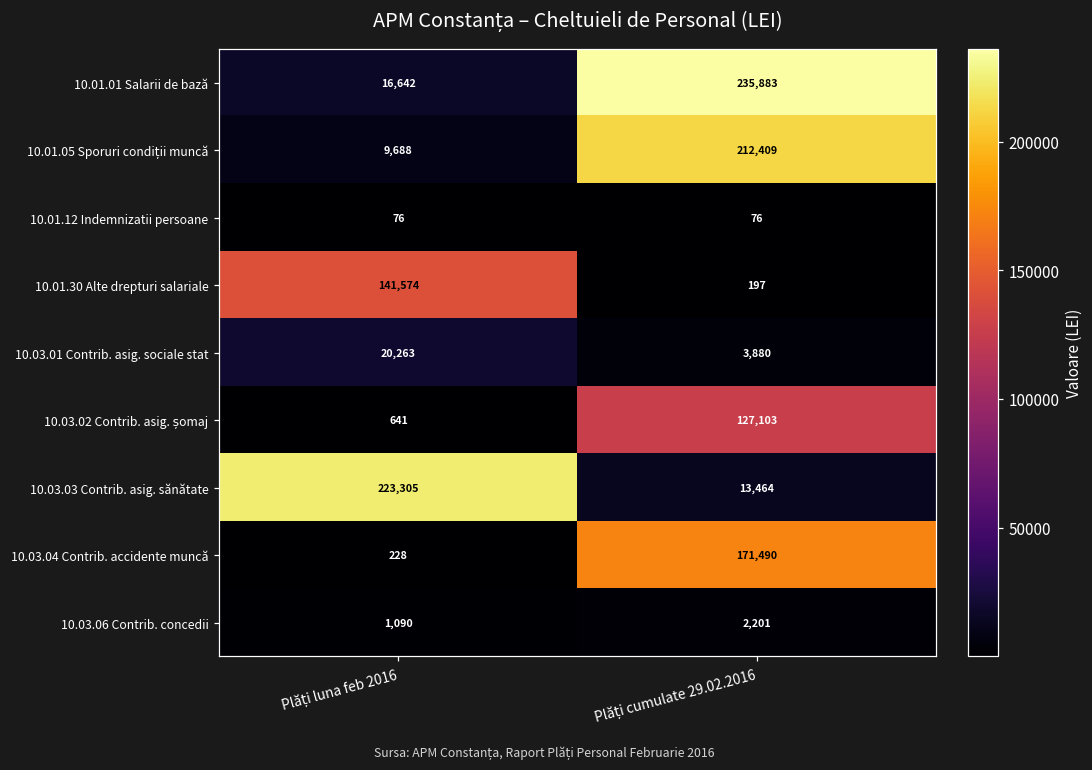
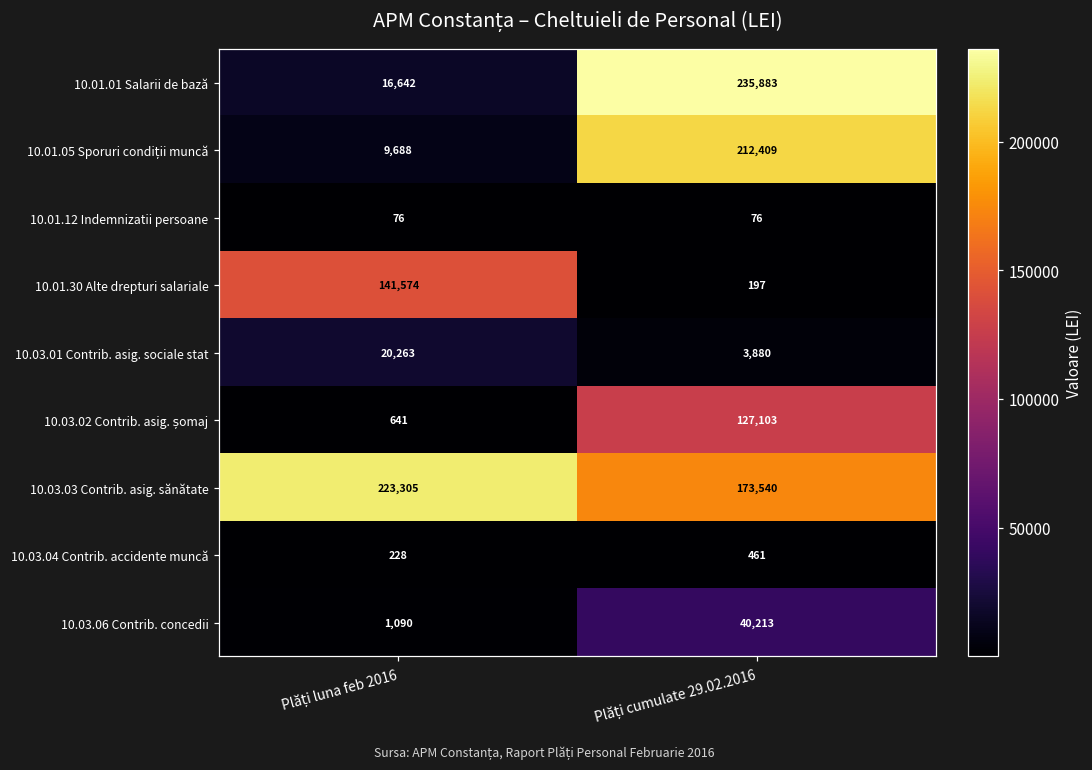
10.03.03 Contrib. asig. sănătate, Plăți cumulate 29.02.2016: 13,464 -> 173,540
10.03.04 Contrib. accidente muncă, Plăți cumulate 29.02.2016: 171,490 -> 461
10.03.06 Contrib. concedii, Plăți cumulate 29.02.2016: 2,201 -> 40,213
